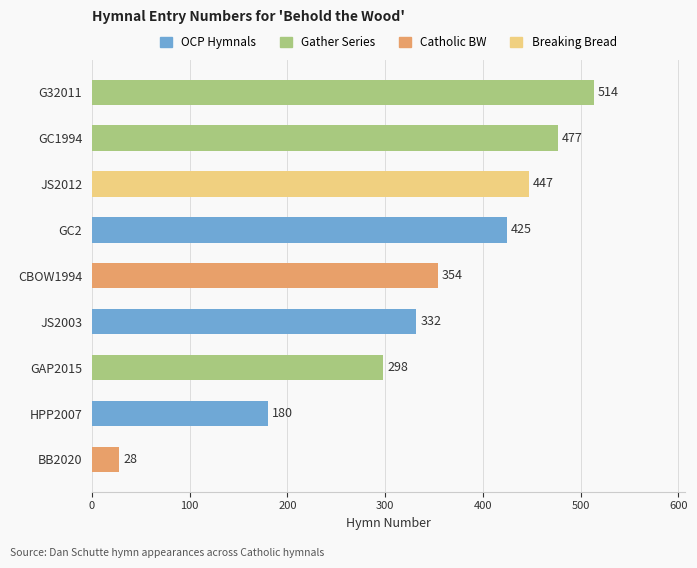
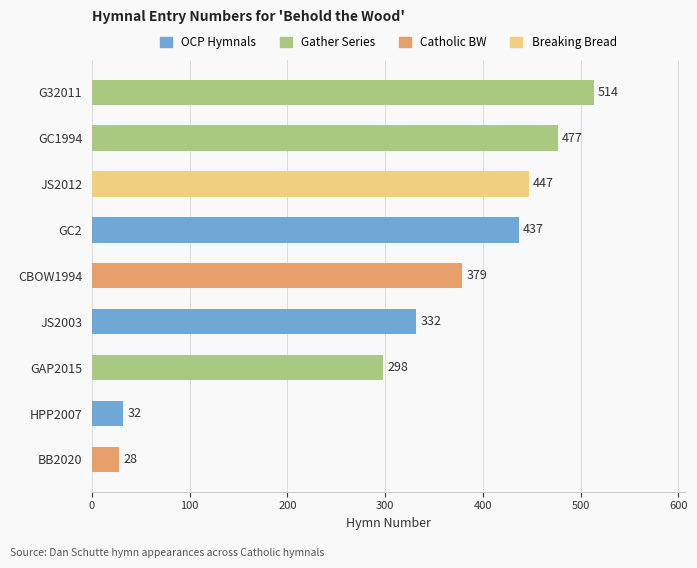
GC2: 425 -> 437
CBOW1994: 354 -> 379
HPP2007: 180 -> 32
